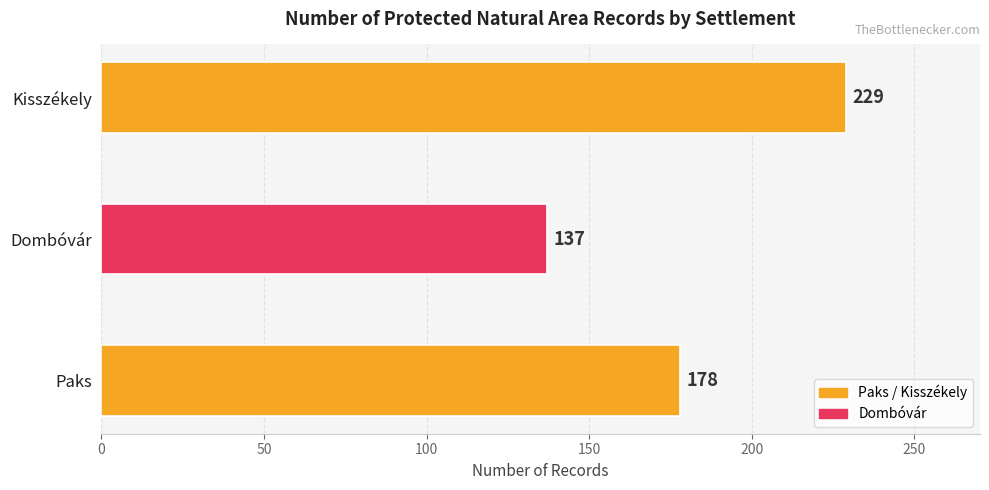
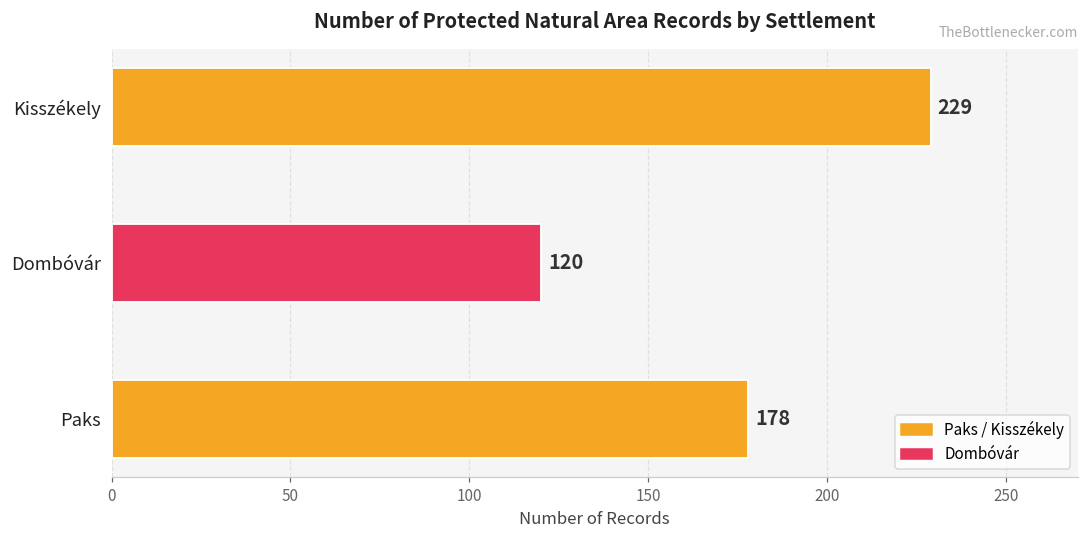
Dombóvár: 137 -> 120
